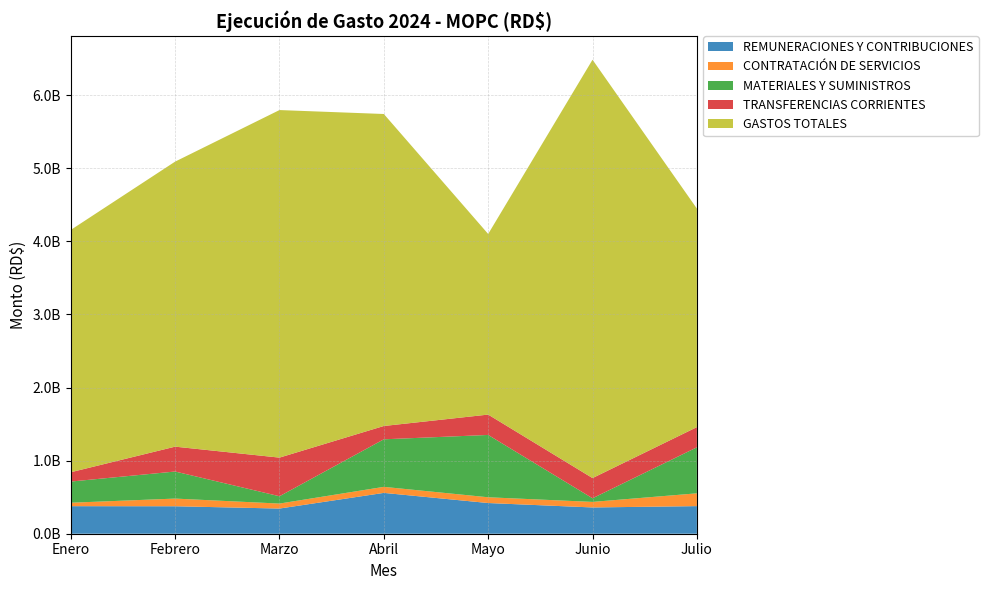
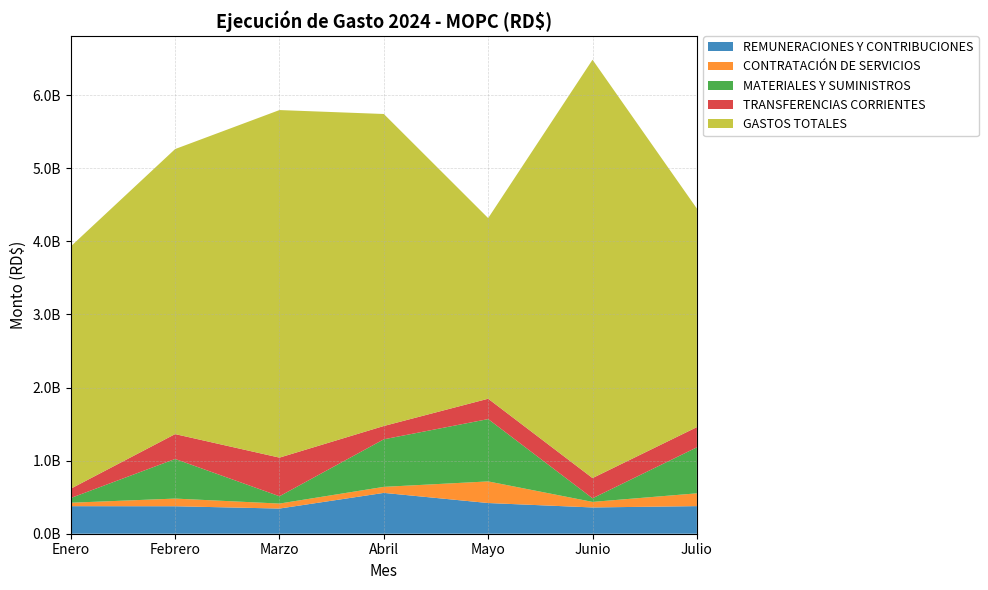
MATERIALES Y SUMINISTROS, Enero: 300000000 -> 100000000
MATERIALES Y SUMINISTROS, Febrero: 400000000 -> 500000000
CONTRATACIÓN DE SERVICIOS, Mayo: 100000000 -> 300000000
